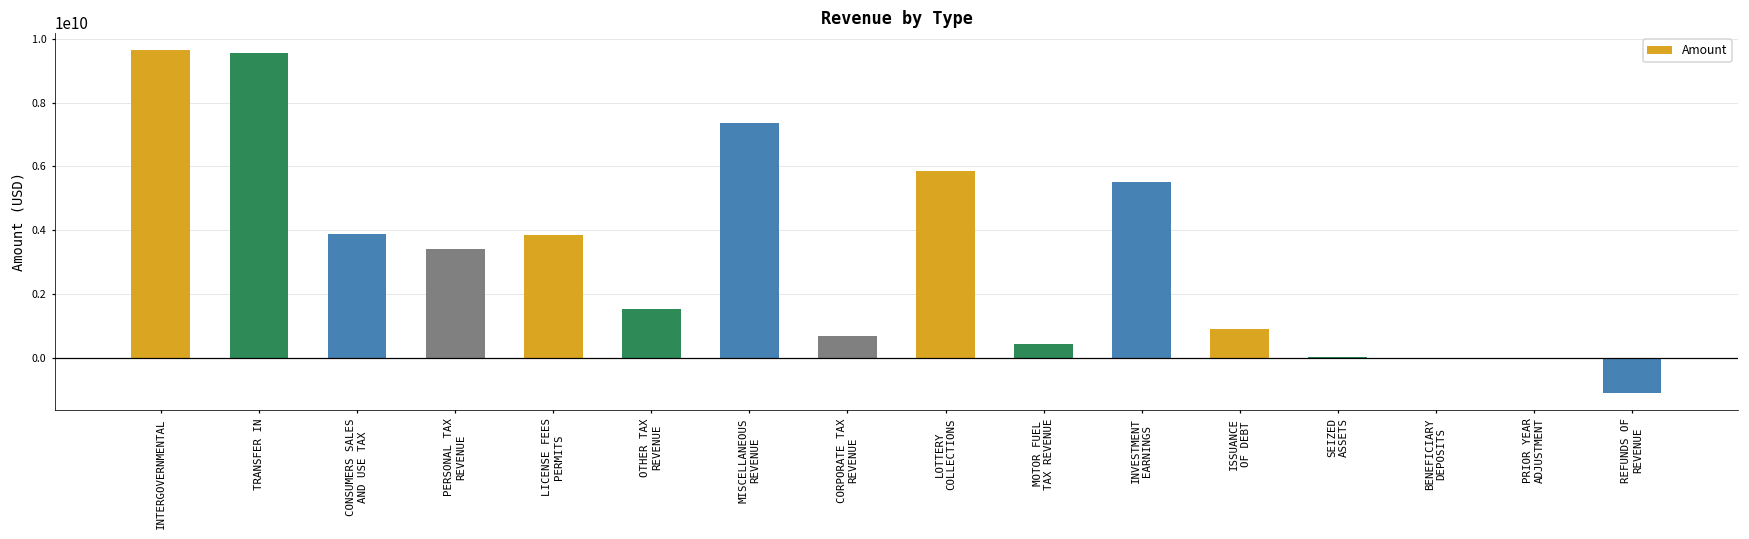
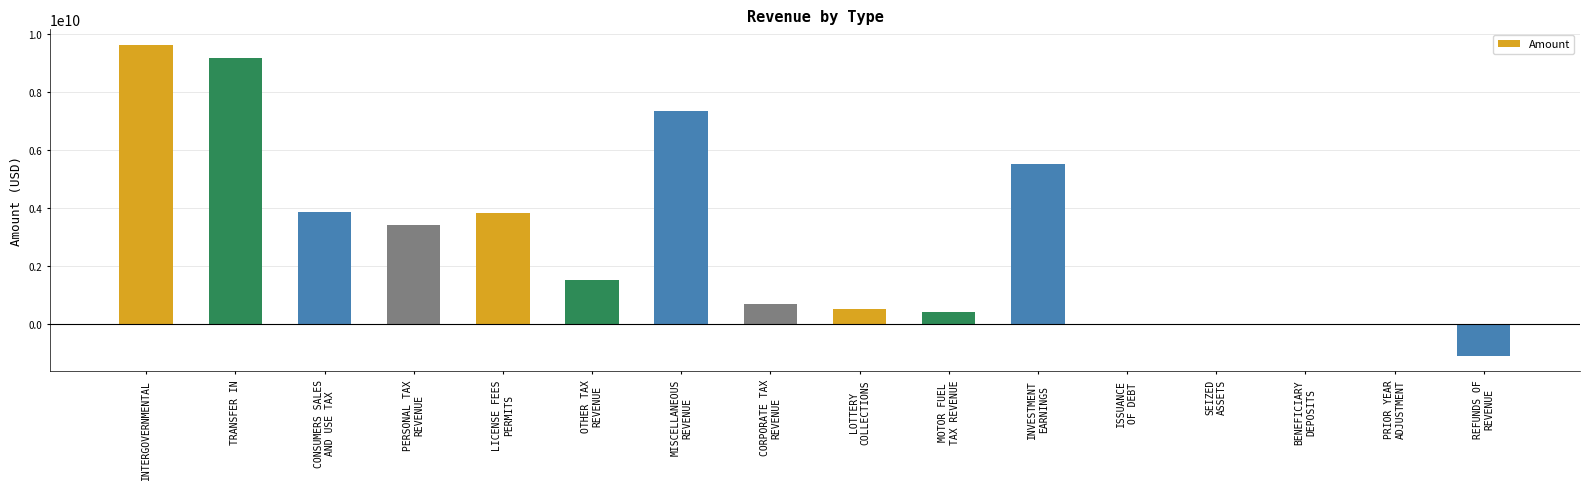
TRANSFER IN: 9600000000 -> 9200000000
LOTTERY COLLECTIONS: 5900000000 -> 500000000
ISSUANCE OF DEBT: 900000000 -> 0
